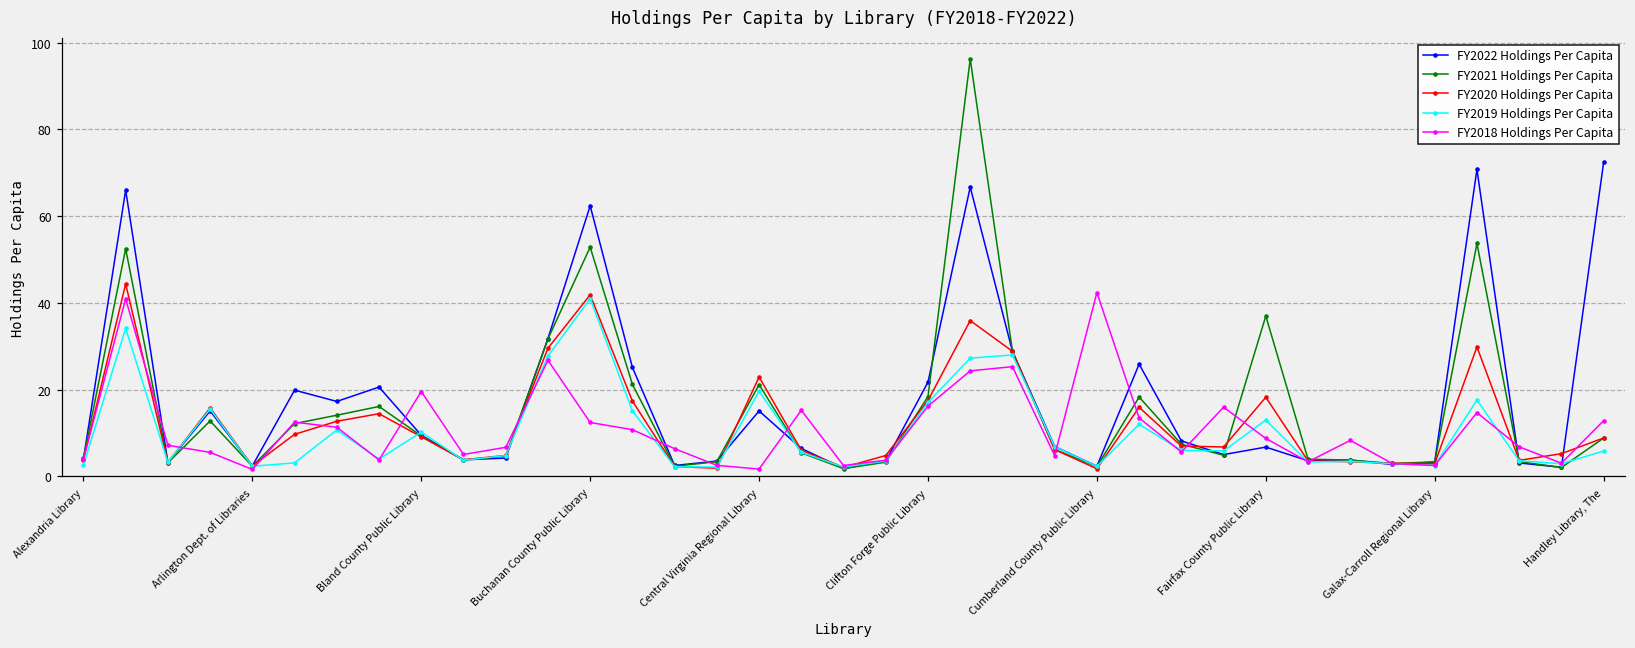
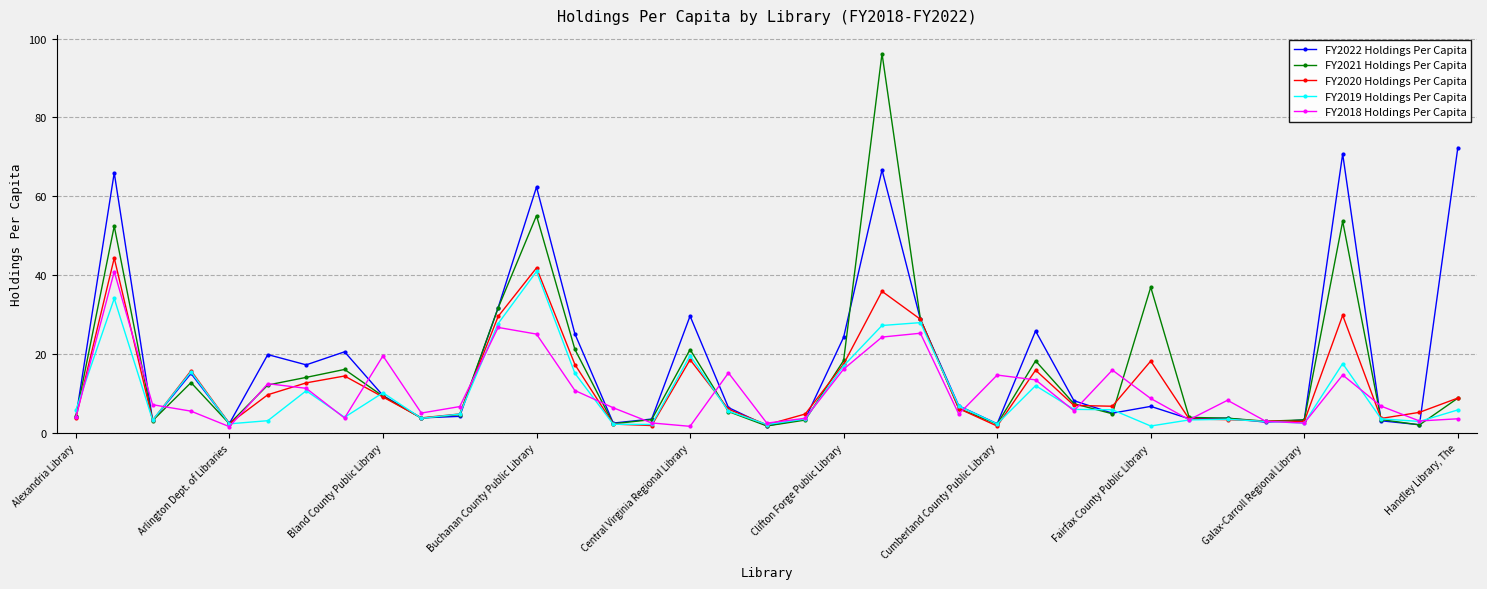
FY2019 Holdings Per Capita, Alexandria Library: 3 -> 6
FY2021 Holdings Per Capita, Buchanan County Public Library: 53 -> 55
FY2018 Holdings Per Capita, Buchanan County Public Library: 12 -> 25
FY2022 Holdings Per Capita, Central Virginia Regional Library: 15 -> 30
FY2020 Holdings Per Capita, Central Virginia Regional Library: 23 -> 19
FY2022 Holdings Per Capita, Clifton Forge Public Library: 22 -> 24
FY2018 Holdings Per Capita, Cumberland County Public Library: 42 -> 15
FY2019 Holdings Per Capita, Fairfax County Public Library: 13 -> 2
FY2018 Holdings Per Capita, Handley Library, The: 13 -> 4
